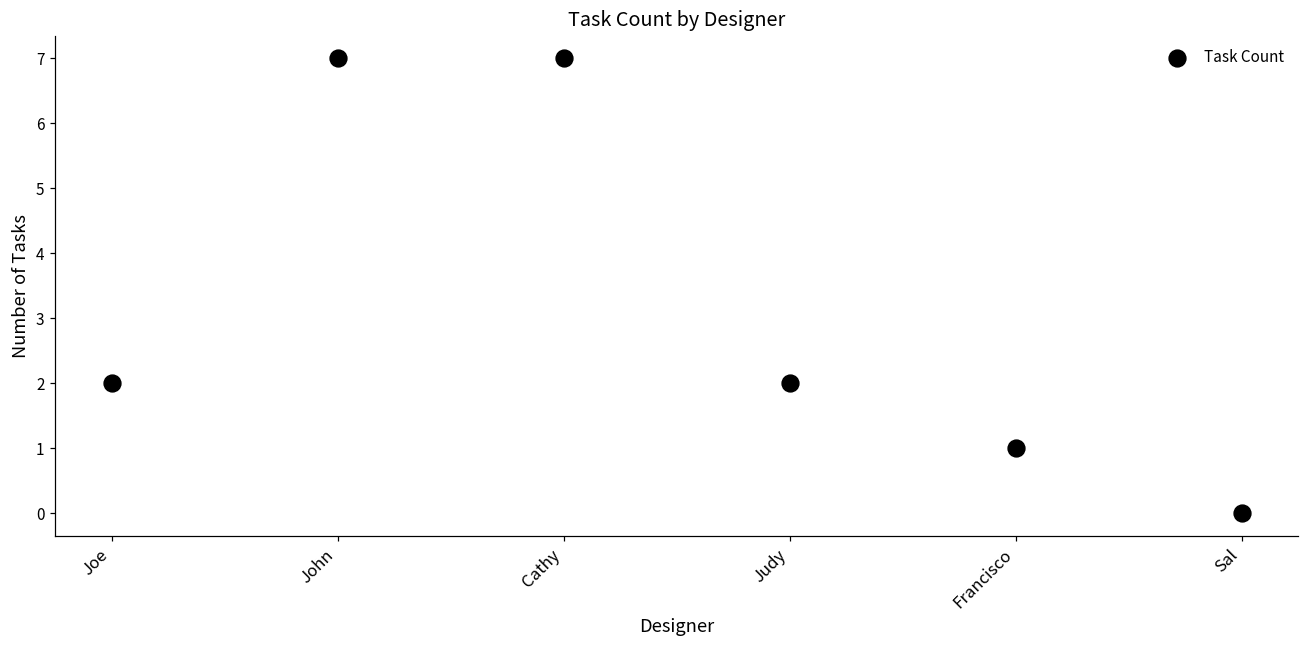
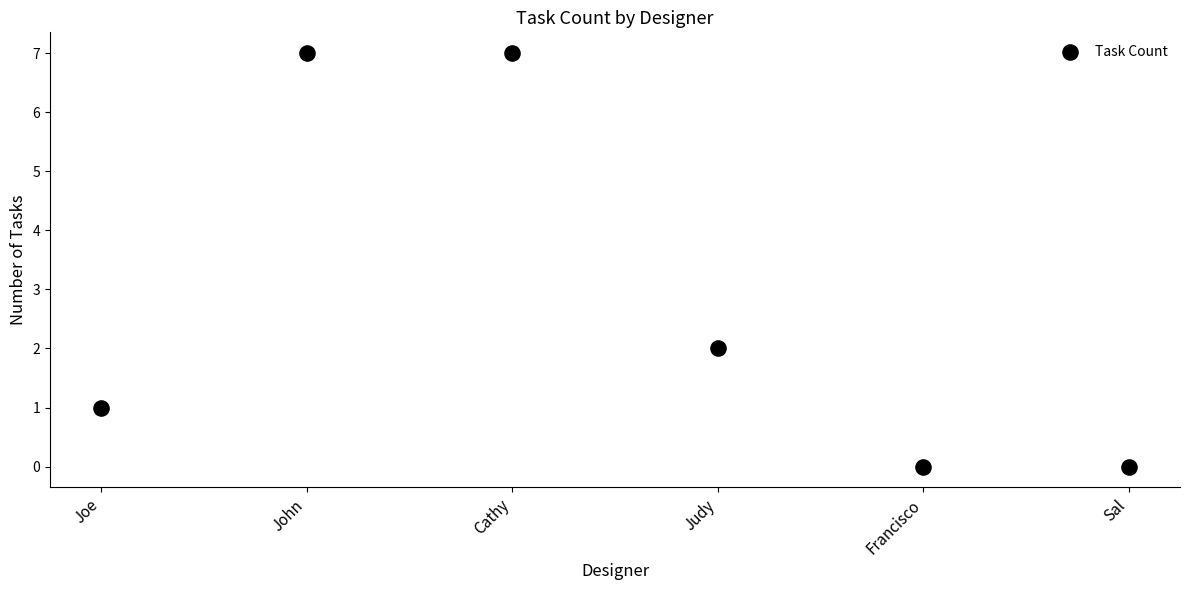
Joe: 2 -> 1
Francisco: 1 -> 0
